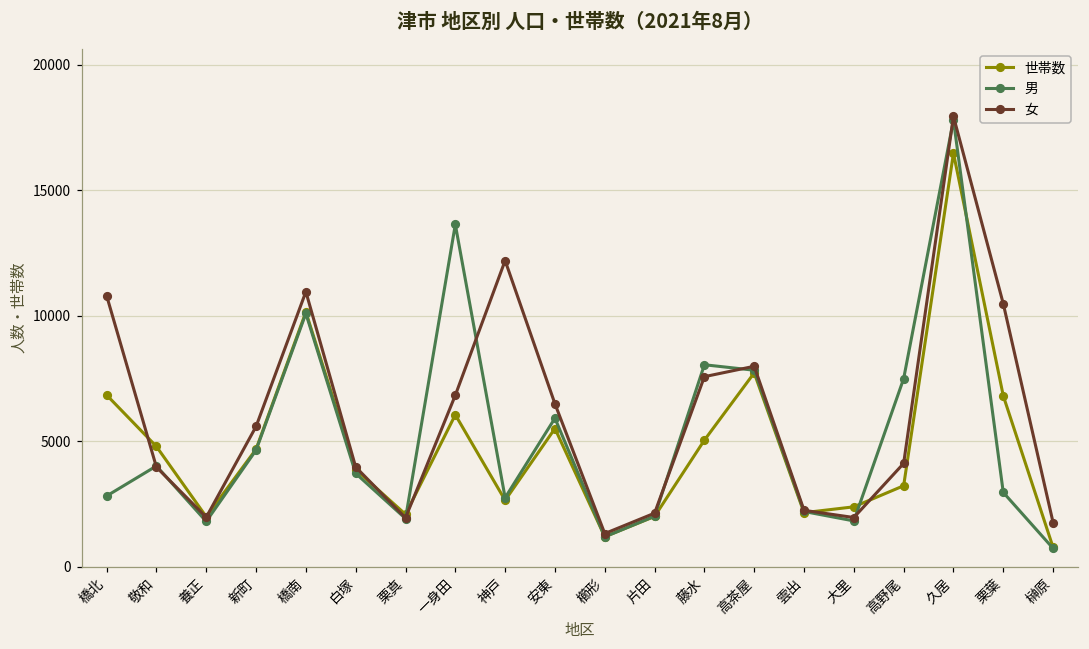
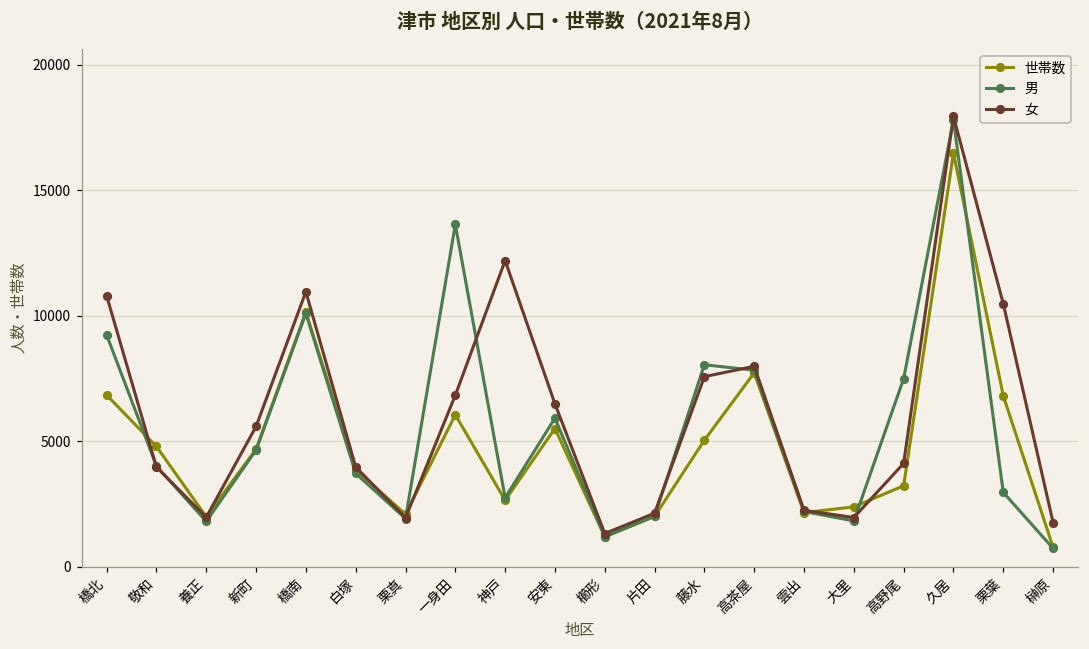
男, 橋北: 2800 -> 9200
